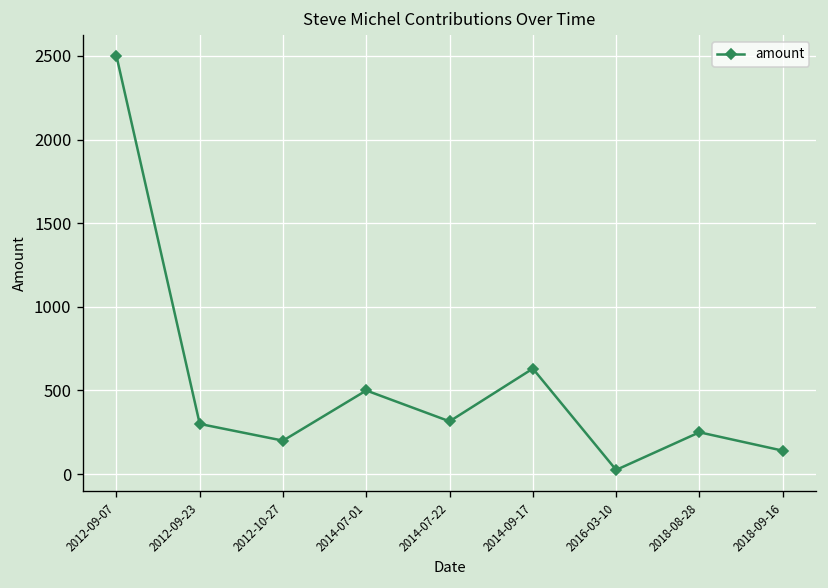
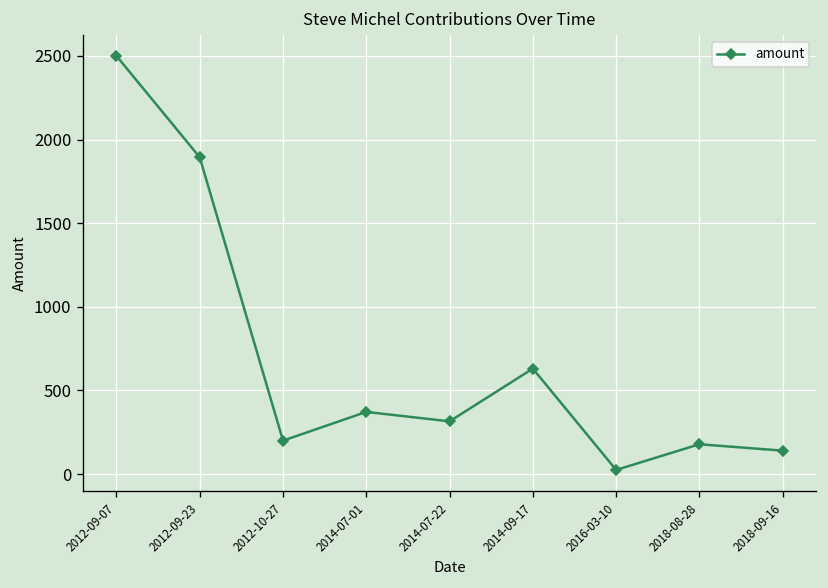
2012-09-23: 300 -> 1890
2014-07-01: 500 -> 370
2018-08-28: 250 -> 180
